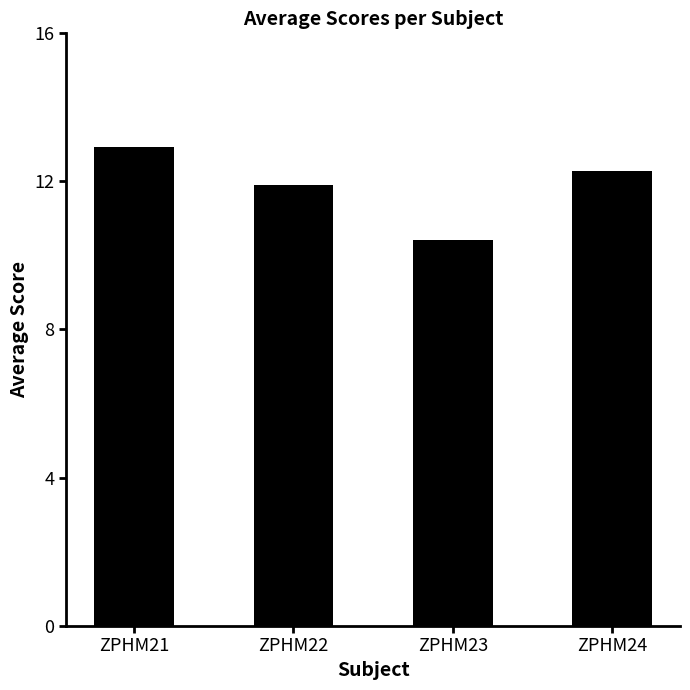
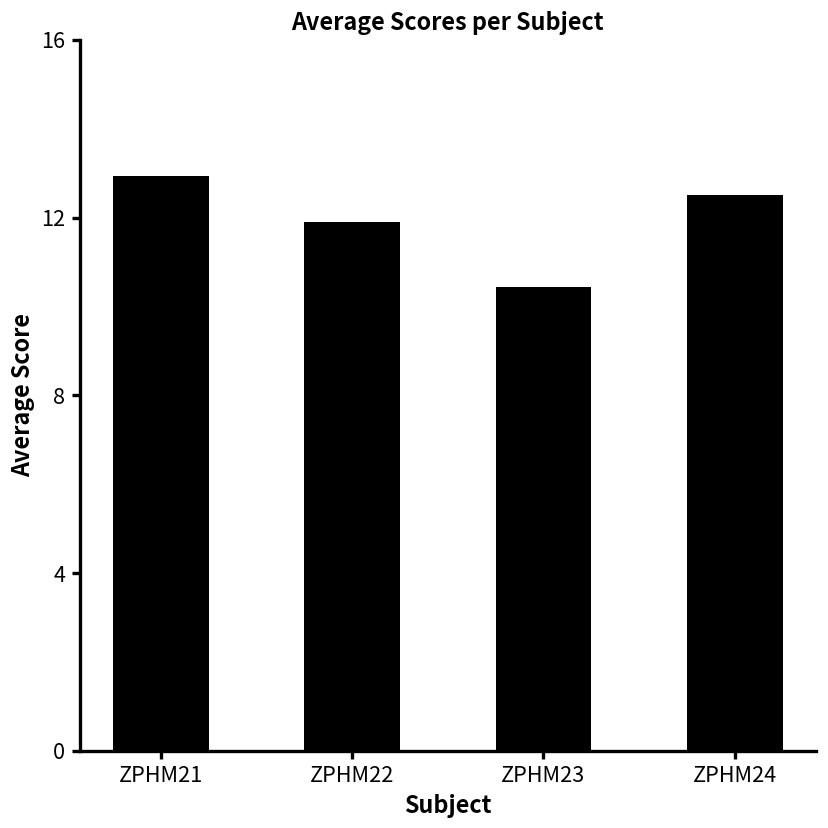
ZPHM24: 12.3 -> 12.5
